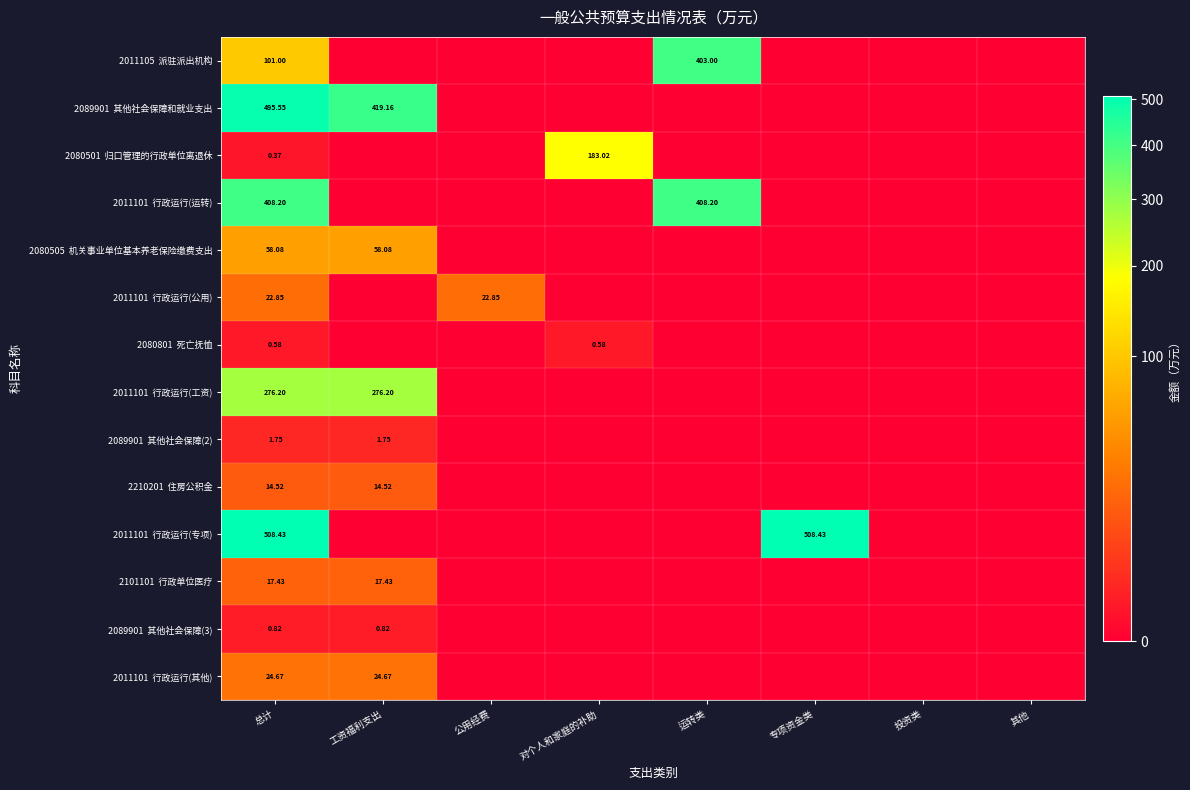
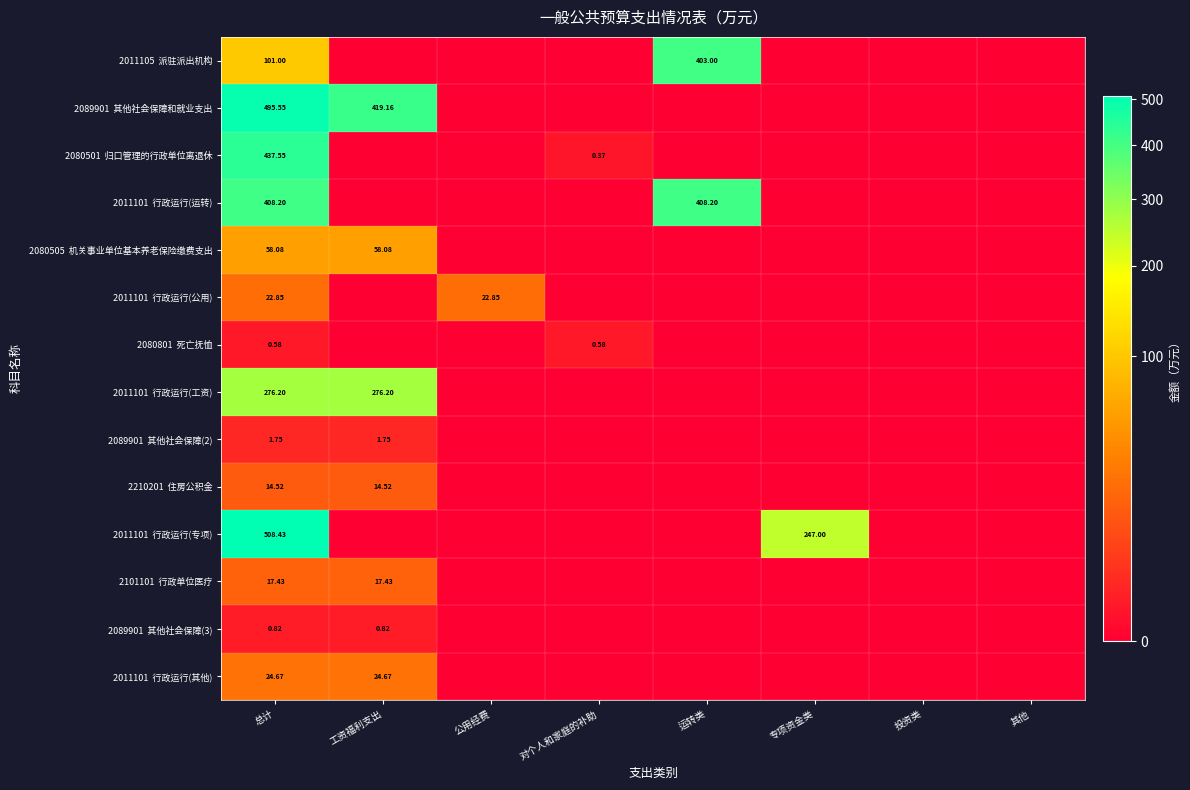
2080501 归口管理的行政单位离退休, 总计: 0.37 -> 437.55
2080501 归口管理的行政单位离退休, 对个人和家庭的补助: 183.02 -> 0.37
2011101 行政运行(专项), 专项资金类: 508.43 -> 247.00
